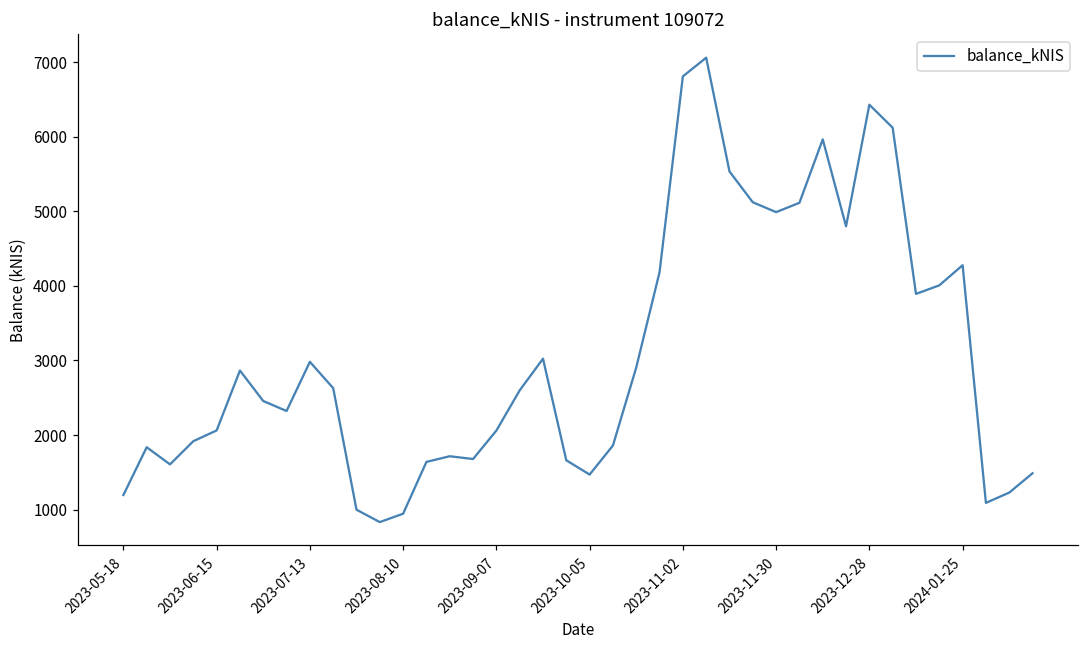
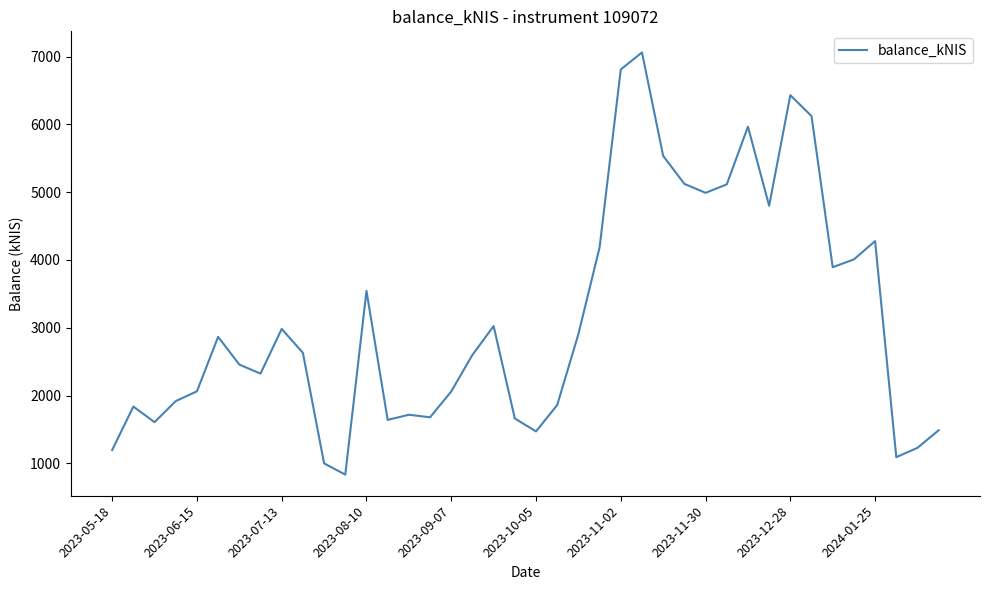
2023-08-10: 900 -> 3500
